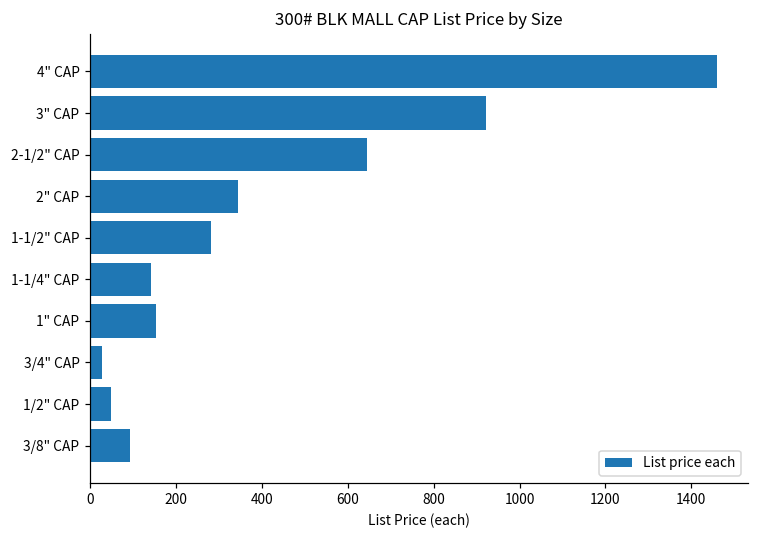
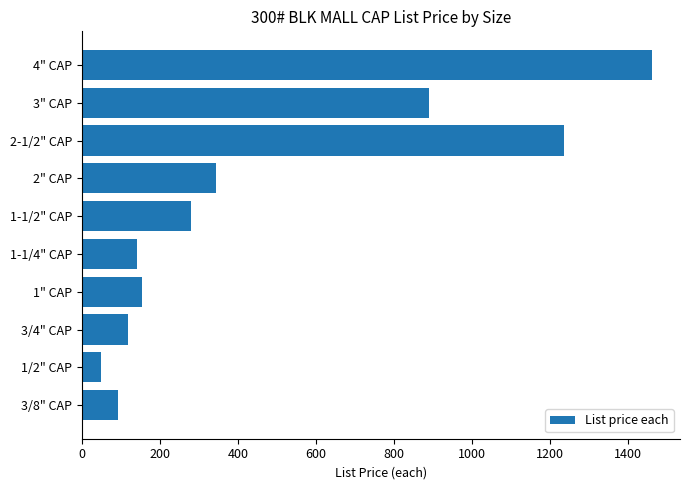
3" CAP: 920 -> 890
2-1/2" CAP: 640 -> 1240
3/4" CAP: 30 -> 120
